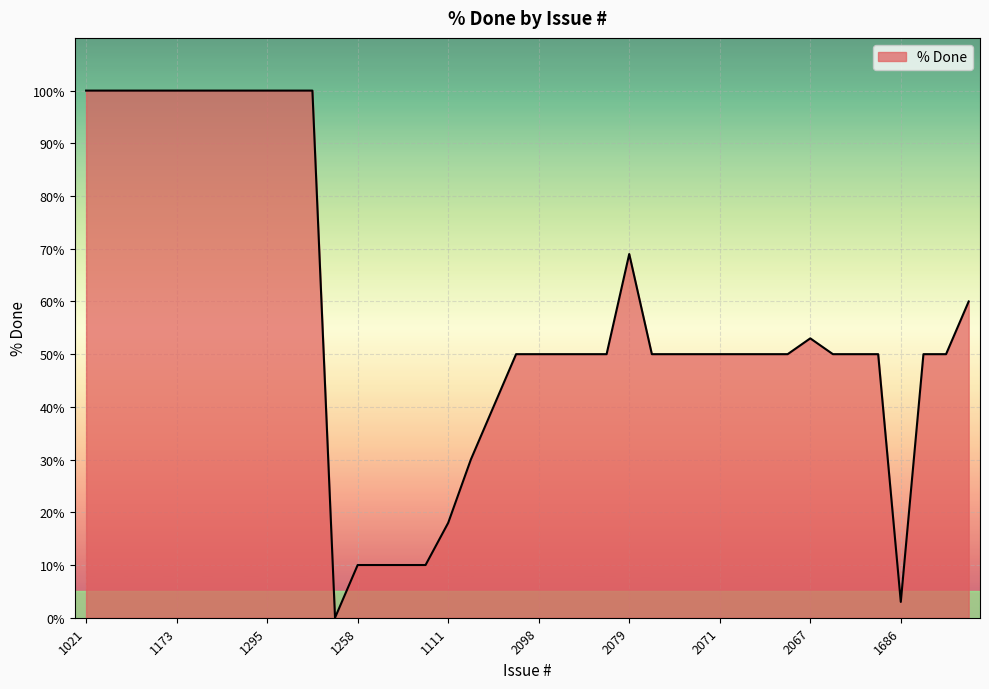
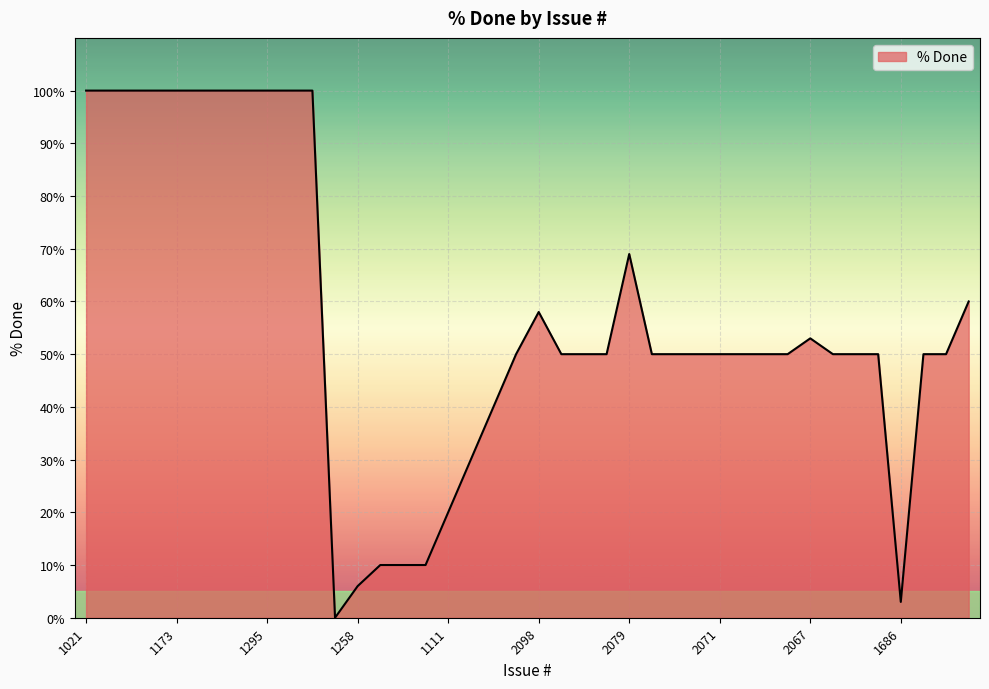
1258: 10% -> 6%
1111: 18% -> 20%
2098: 50% -> 58%
